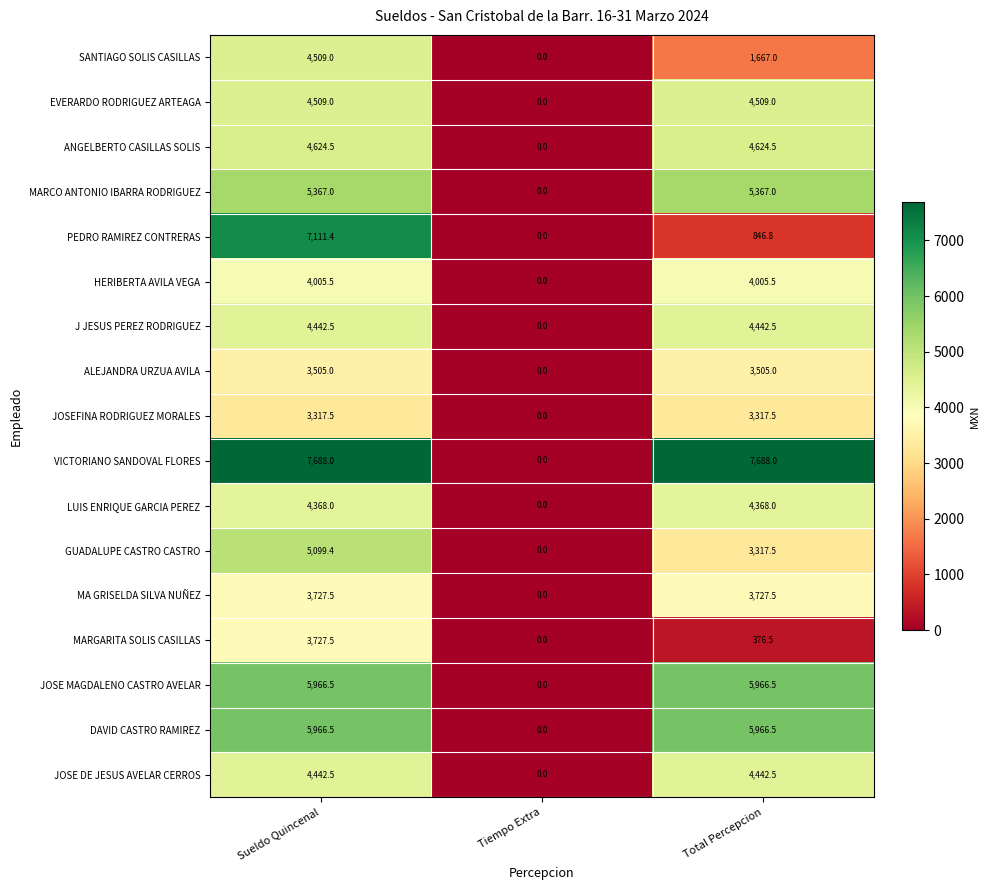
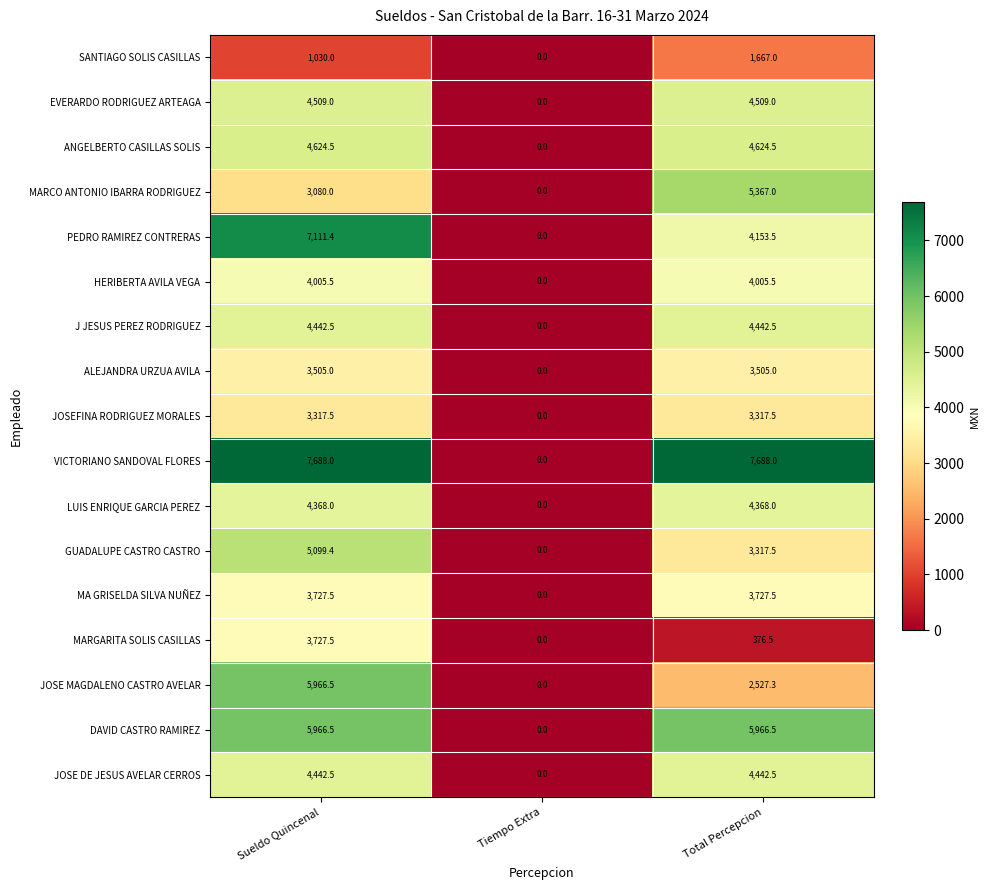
SANTIAGO SOLIS CASILLAS, Sueldo Quincenal: 4,509.0 -> 1,030.0
MARCO ANTONIO IBARRA RODRIGUEZ, Sueldo Quincenal: 5,367.0 -> 3,080.0
PEDRO RAMIREZ CONTRERAS, Total Percepcion: 846.8 -> 4,153.5
JOSE MAGDALENO CASTRO AVELAR, Total Percepcion: 5,966.5 -> 2,527.3
